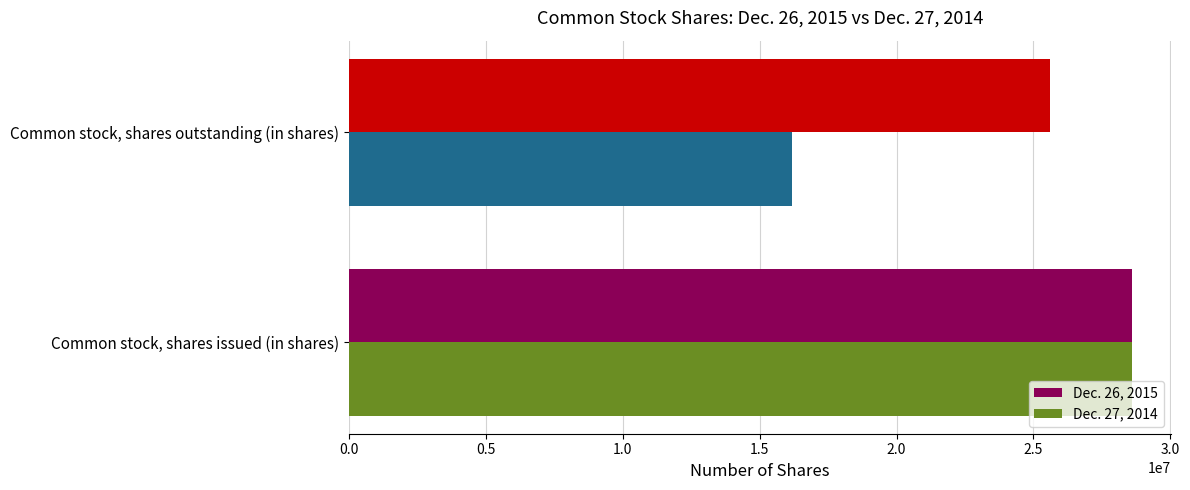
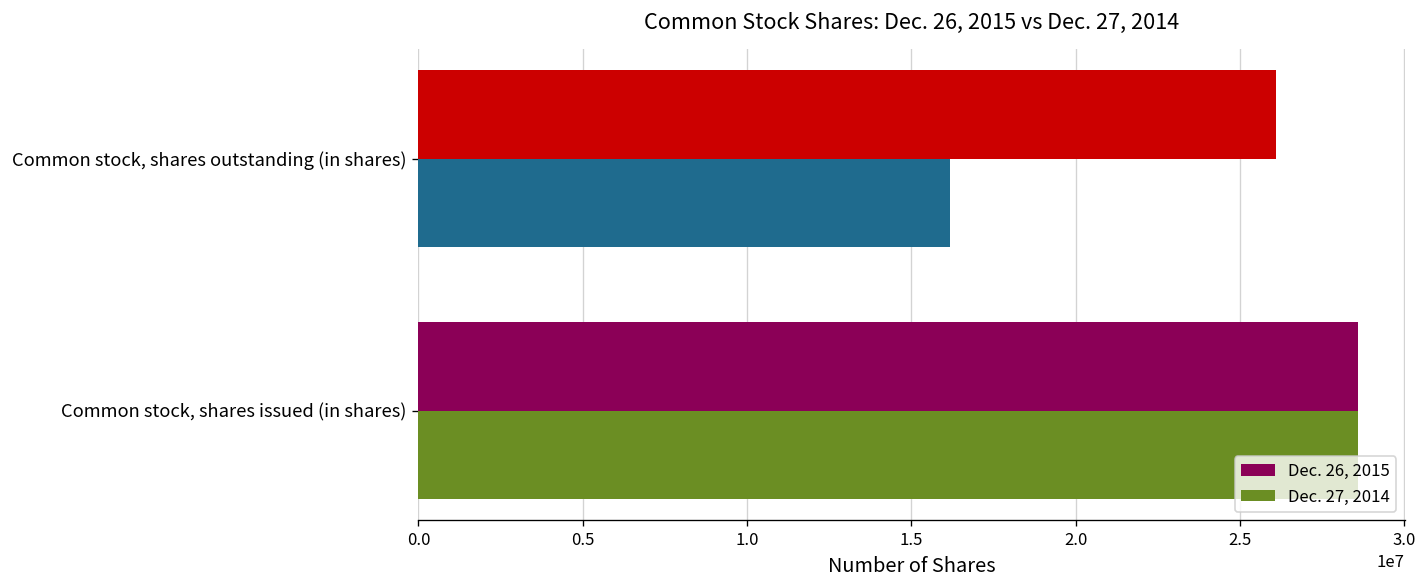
Dec. 26, 2015, Common stock, shares outstanding (in shares): 25600000 -> 26100000
